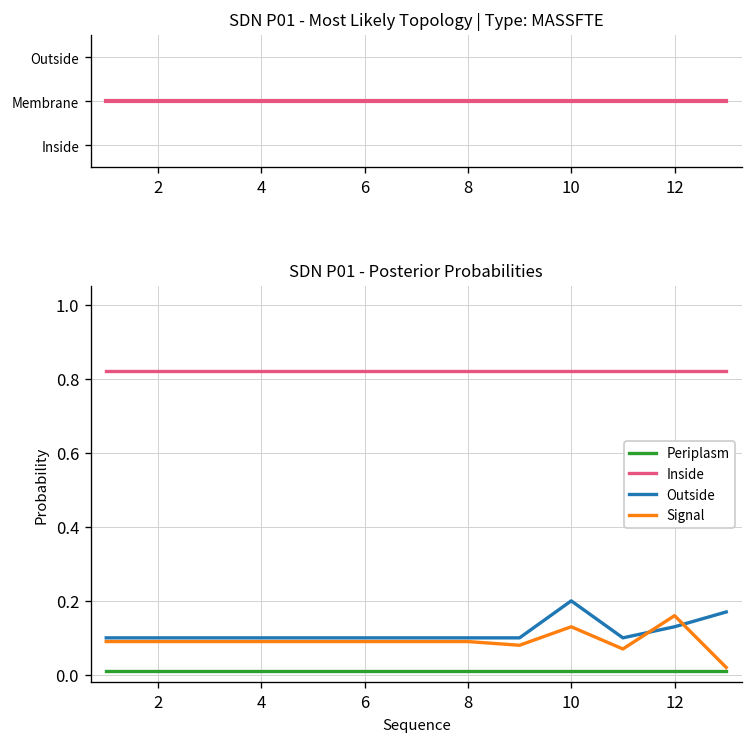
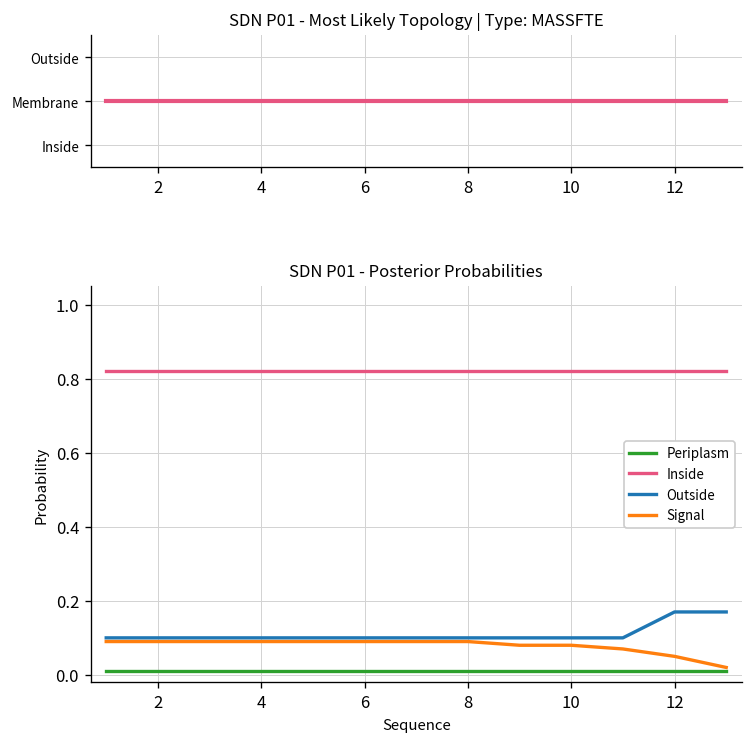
SDN P01 - Posterior Probabilities, Outside, 10: 0.2 -> 0.1
SDN P01 - Posterior Probabilities, Signal, 10: 0.13 -> 0.08
SDN P01 - Posterior Probabilities, Outside, 12: 0.13 -> 0.17
SDN P01 - Posterior Probabilities, Signal, 12: 0.16 -> 0.05
